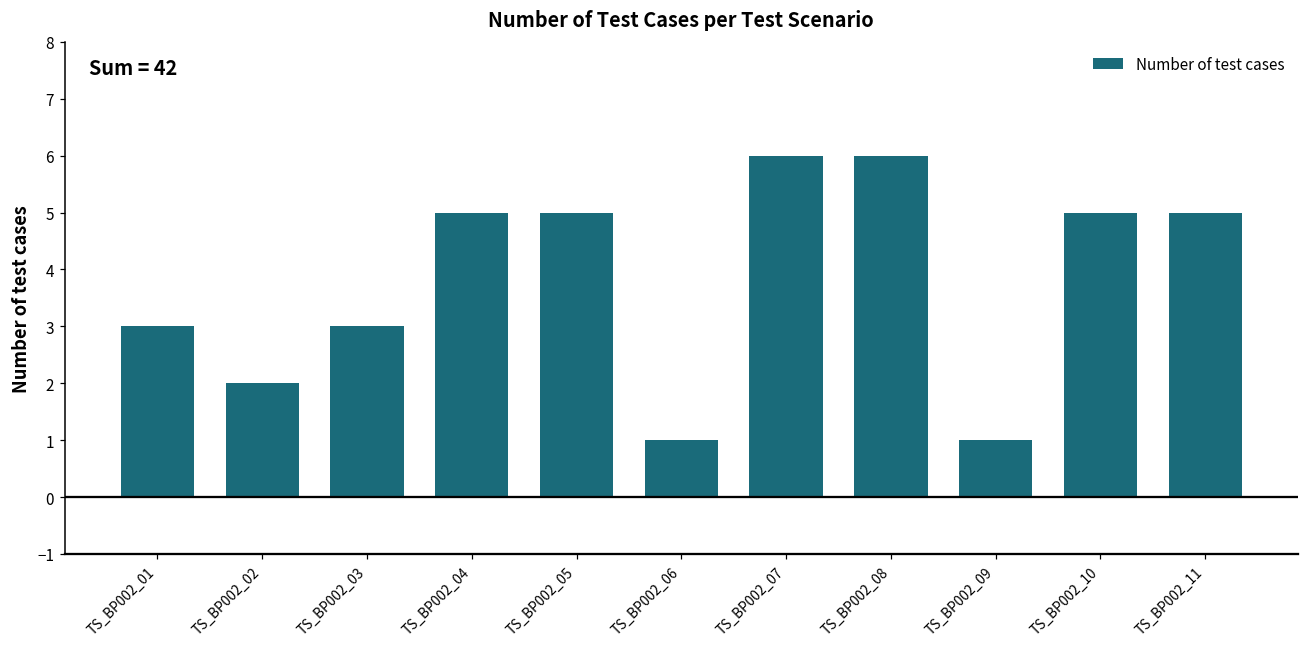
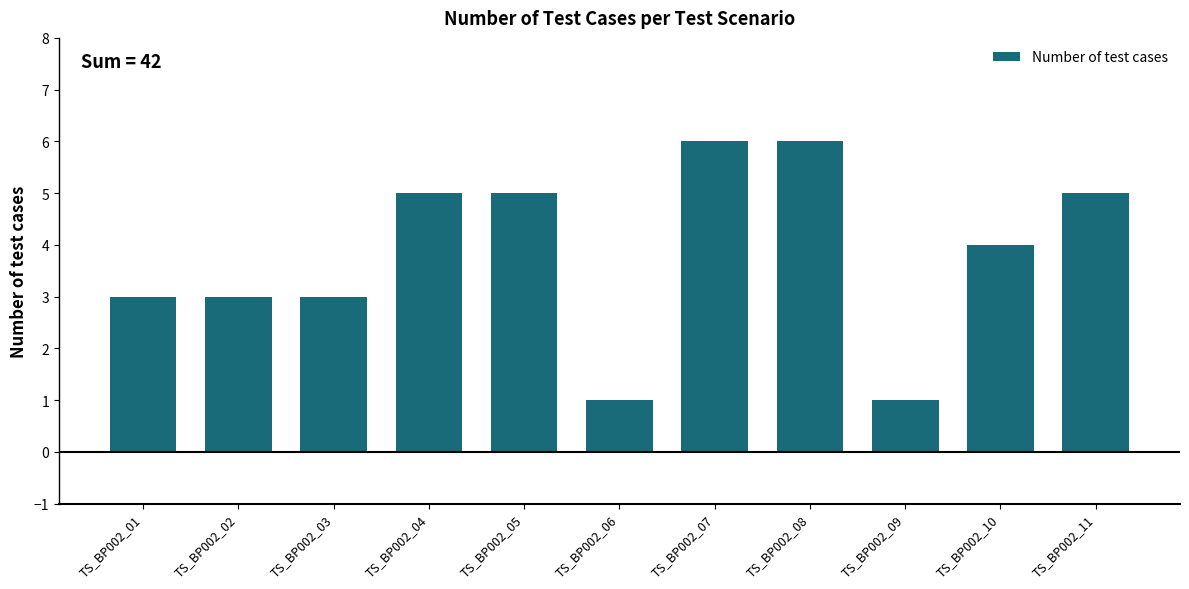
TS_BP002_02: 2 -> 3
TS_BP002_10: 5 -> 4
